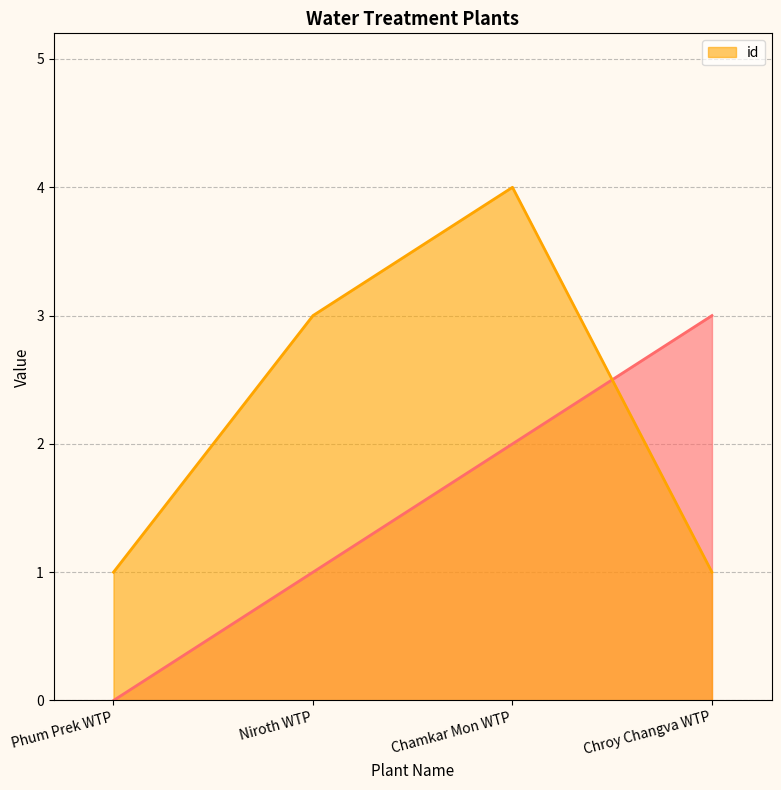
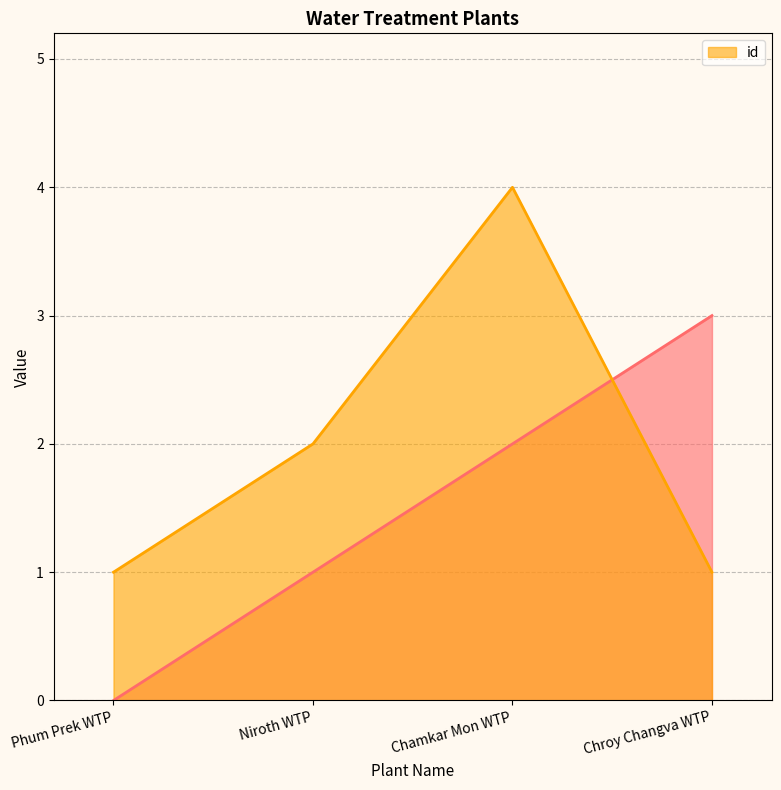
id, Niroth WTP: 3 -> 2
